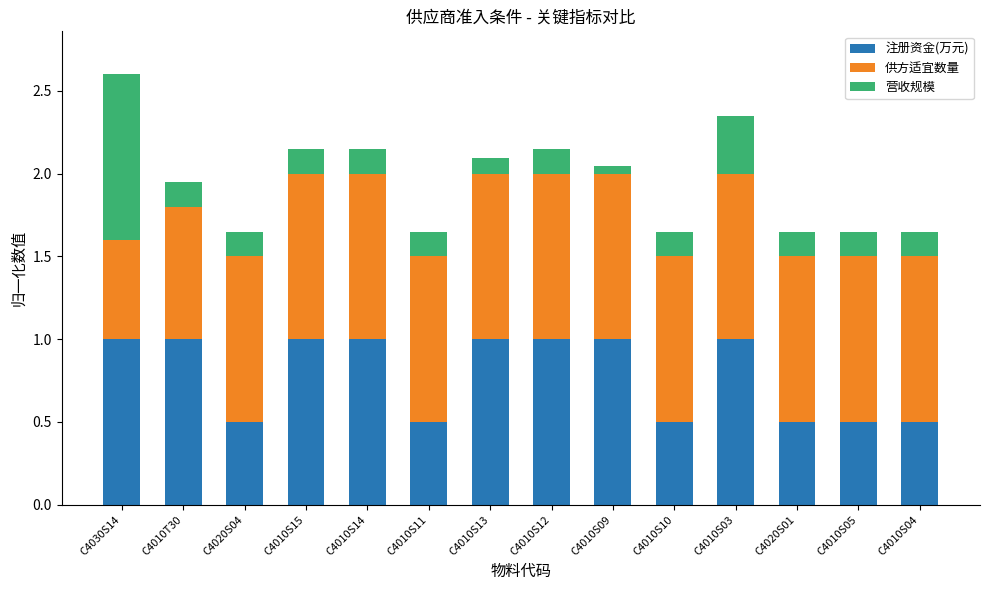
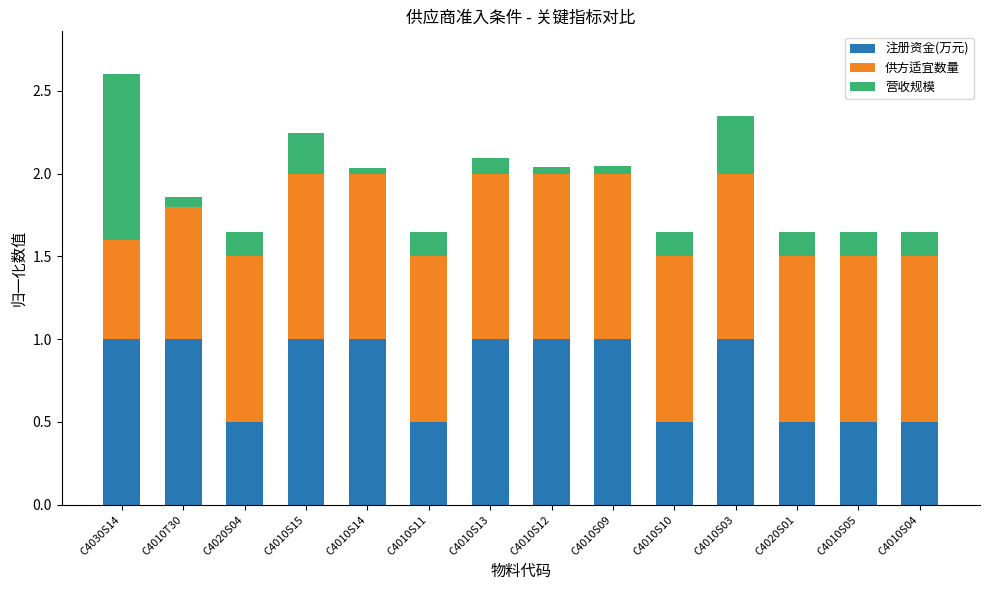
营收规模, C4010T30: 0.15 -> 0.06
营收规模, C4010S15: 0.15 -> 0.24
营收规模, C4010S14: 0.15 -> 0.04
营收规模, C4010S12: 0.15 -> 0.04
